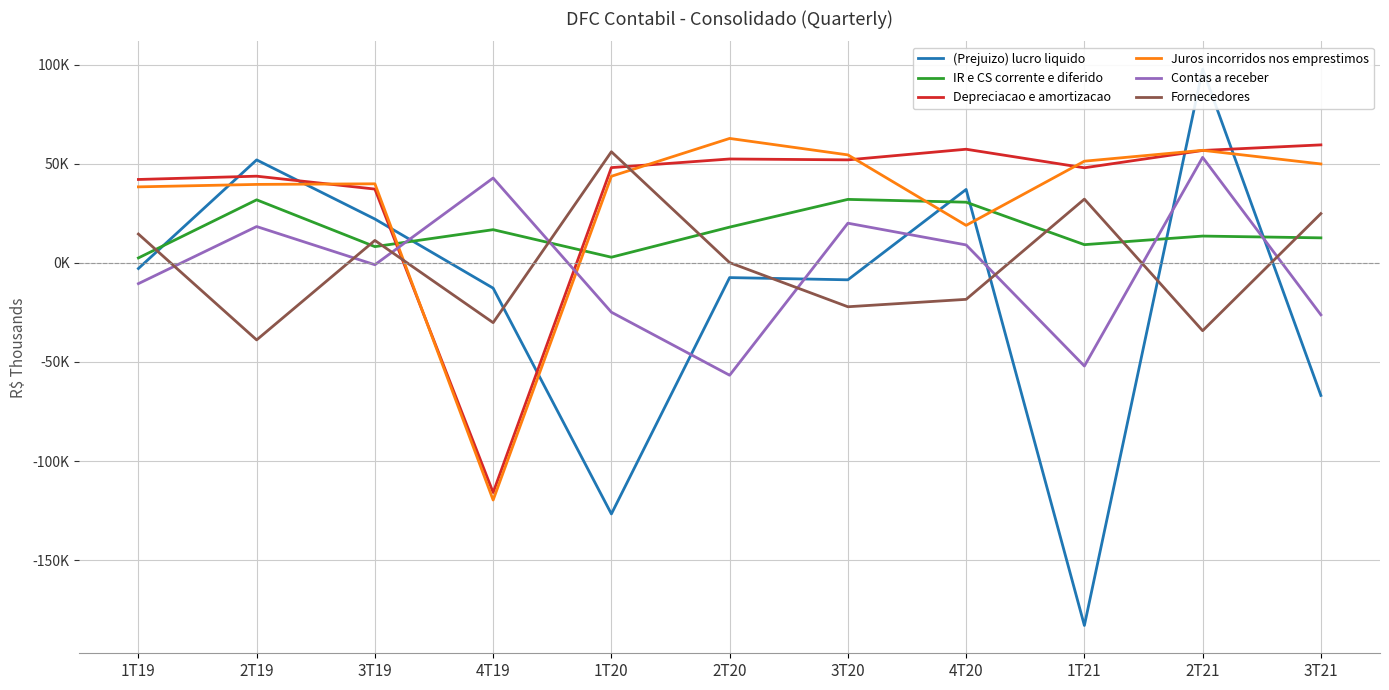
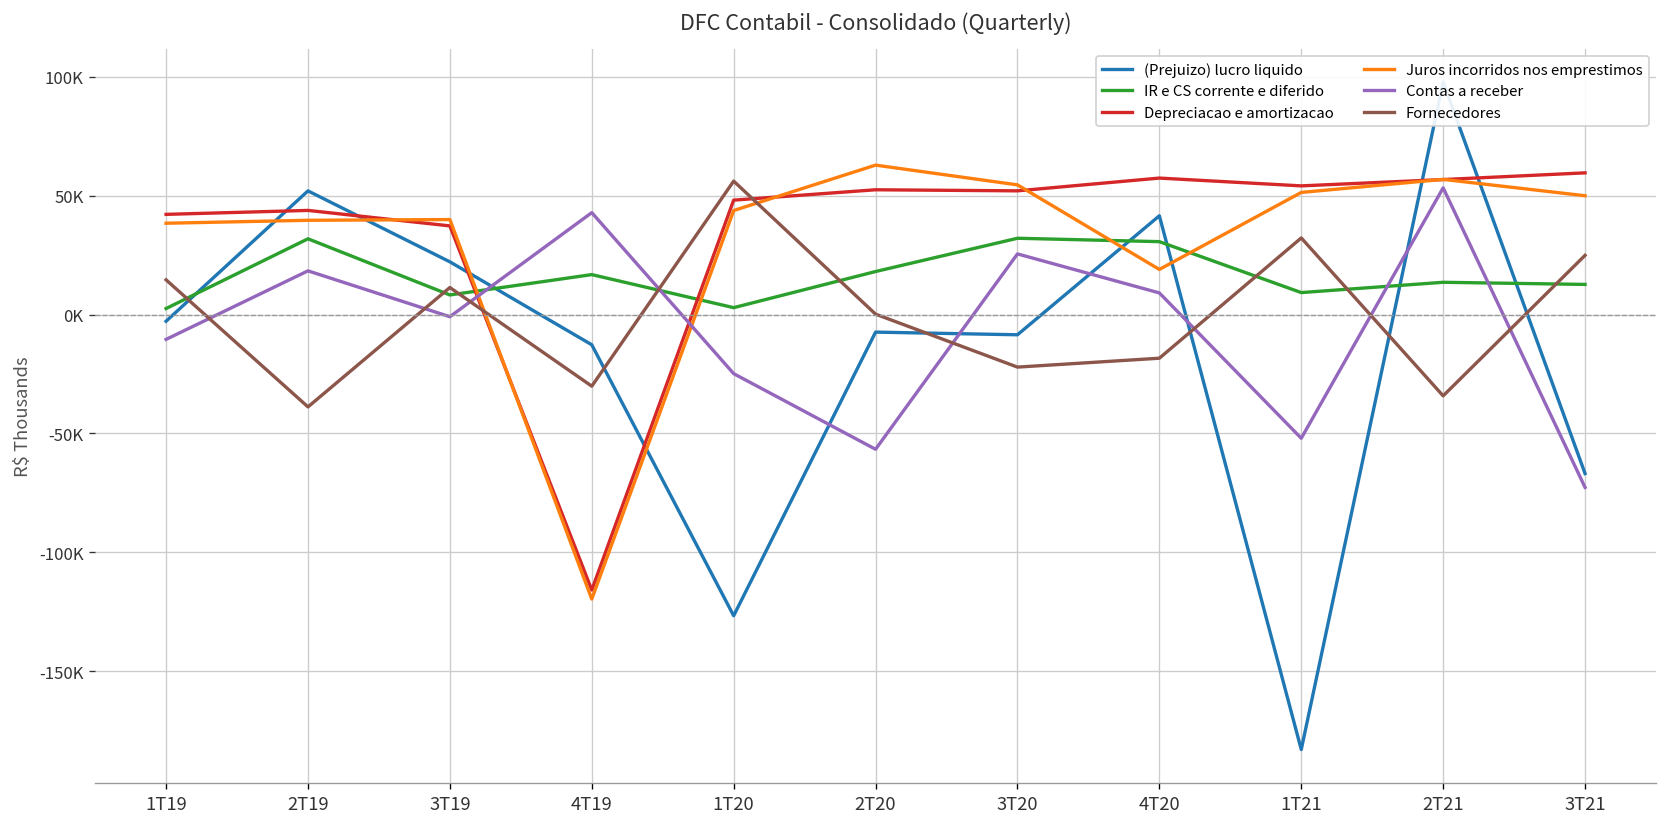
Contas a receber, 3T20: 20000 -> 25000
(Prejuizo) lucro liquido, 4T20: 37000 -> 42000
Depreciacao e amortizacao, 1T21: 48000 -> 54000
Contas a receber, 3T21: -26000 -> -73000
